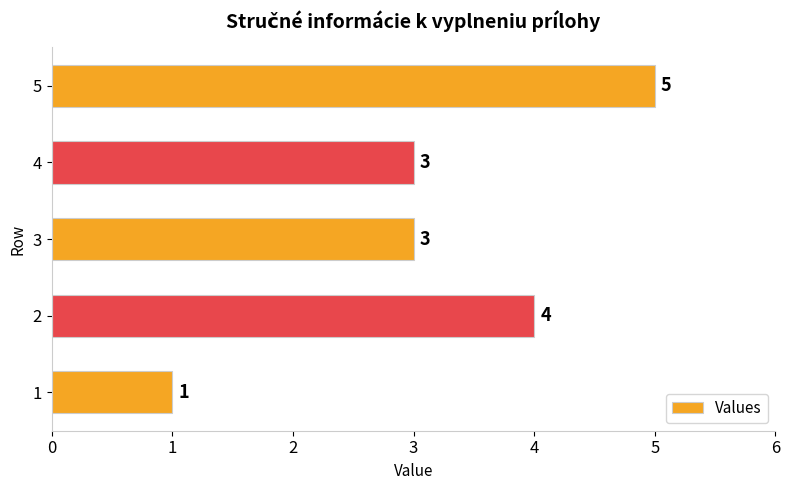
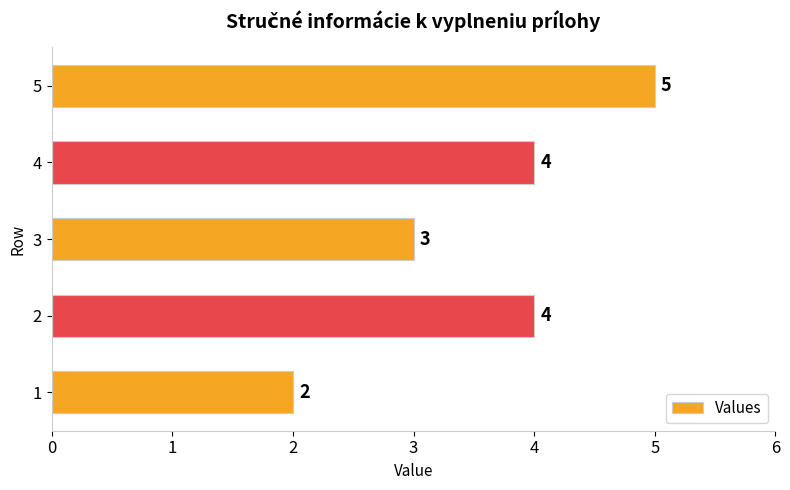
4: 3 -> 4
1: 1 -> 2
